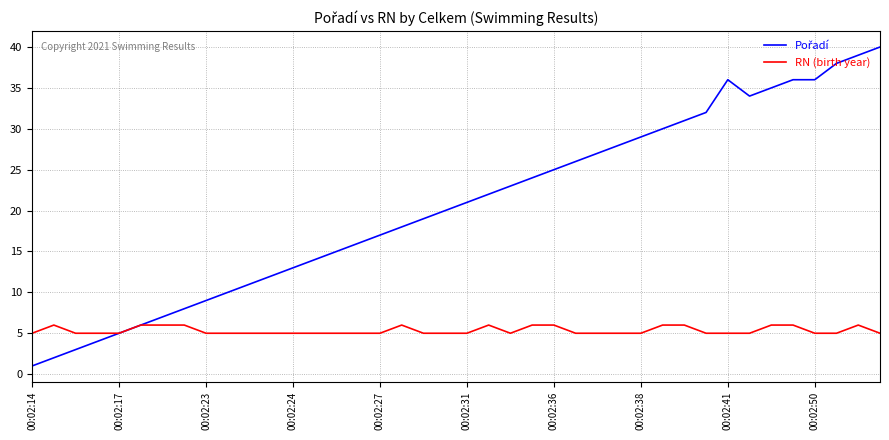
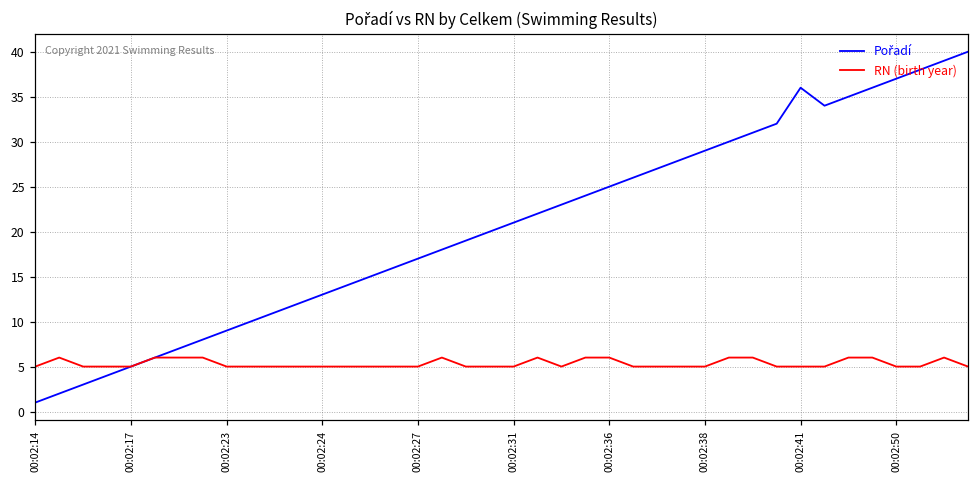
Pořadí, 00:02:50: 36 -> 37
